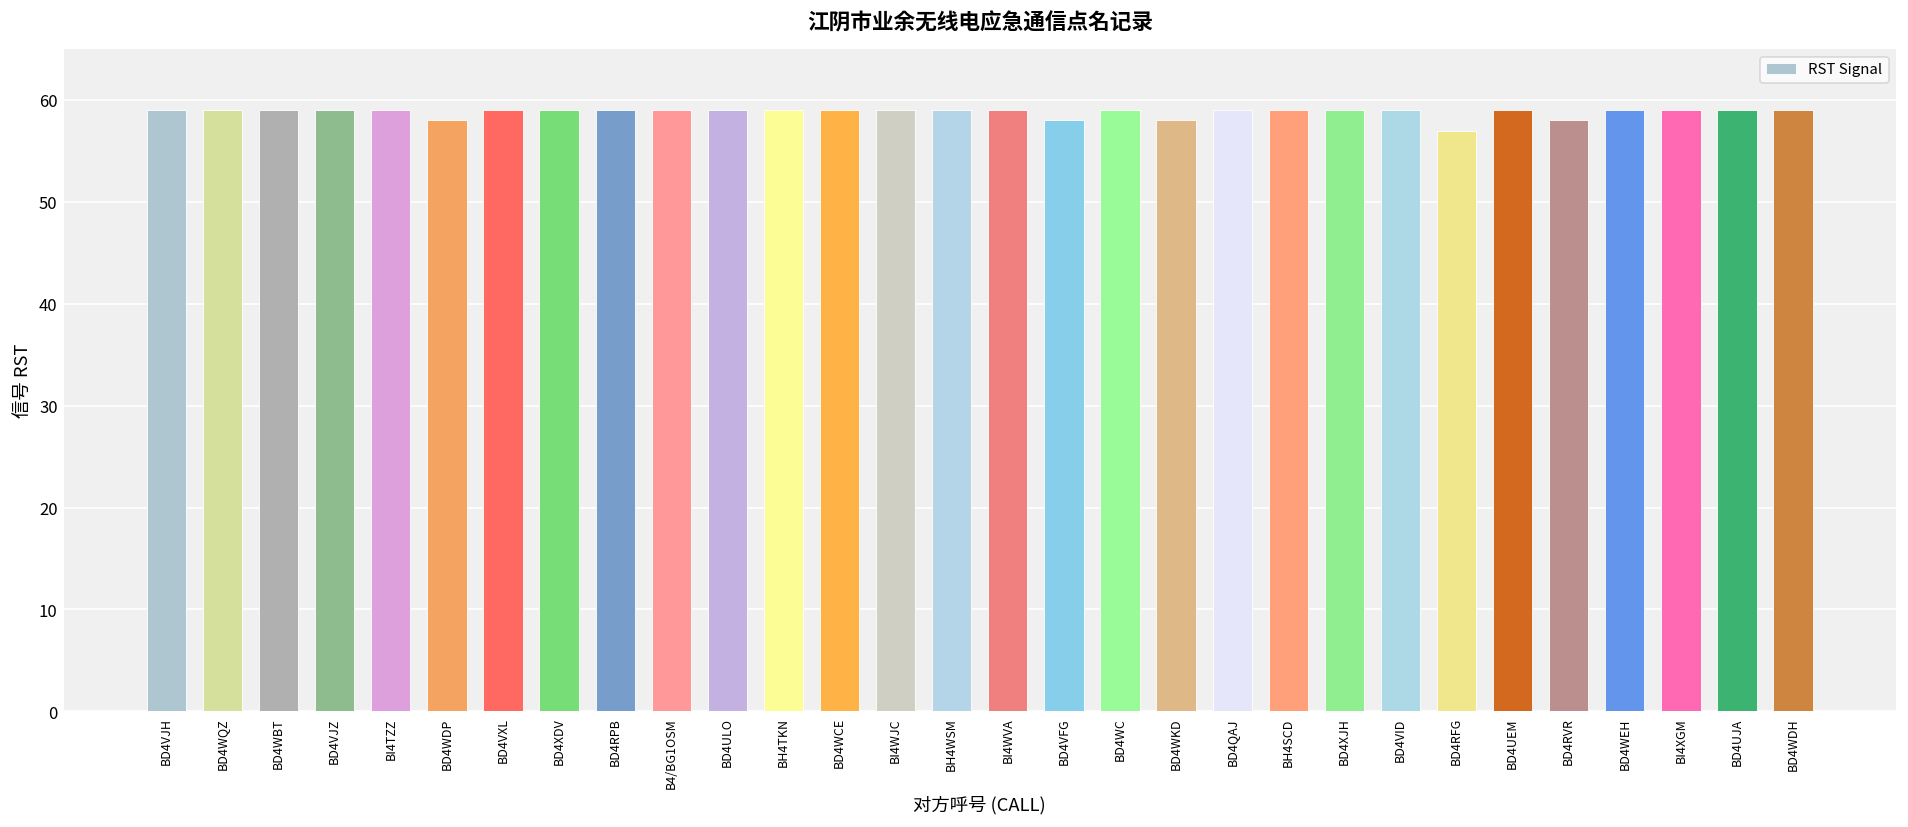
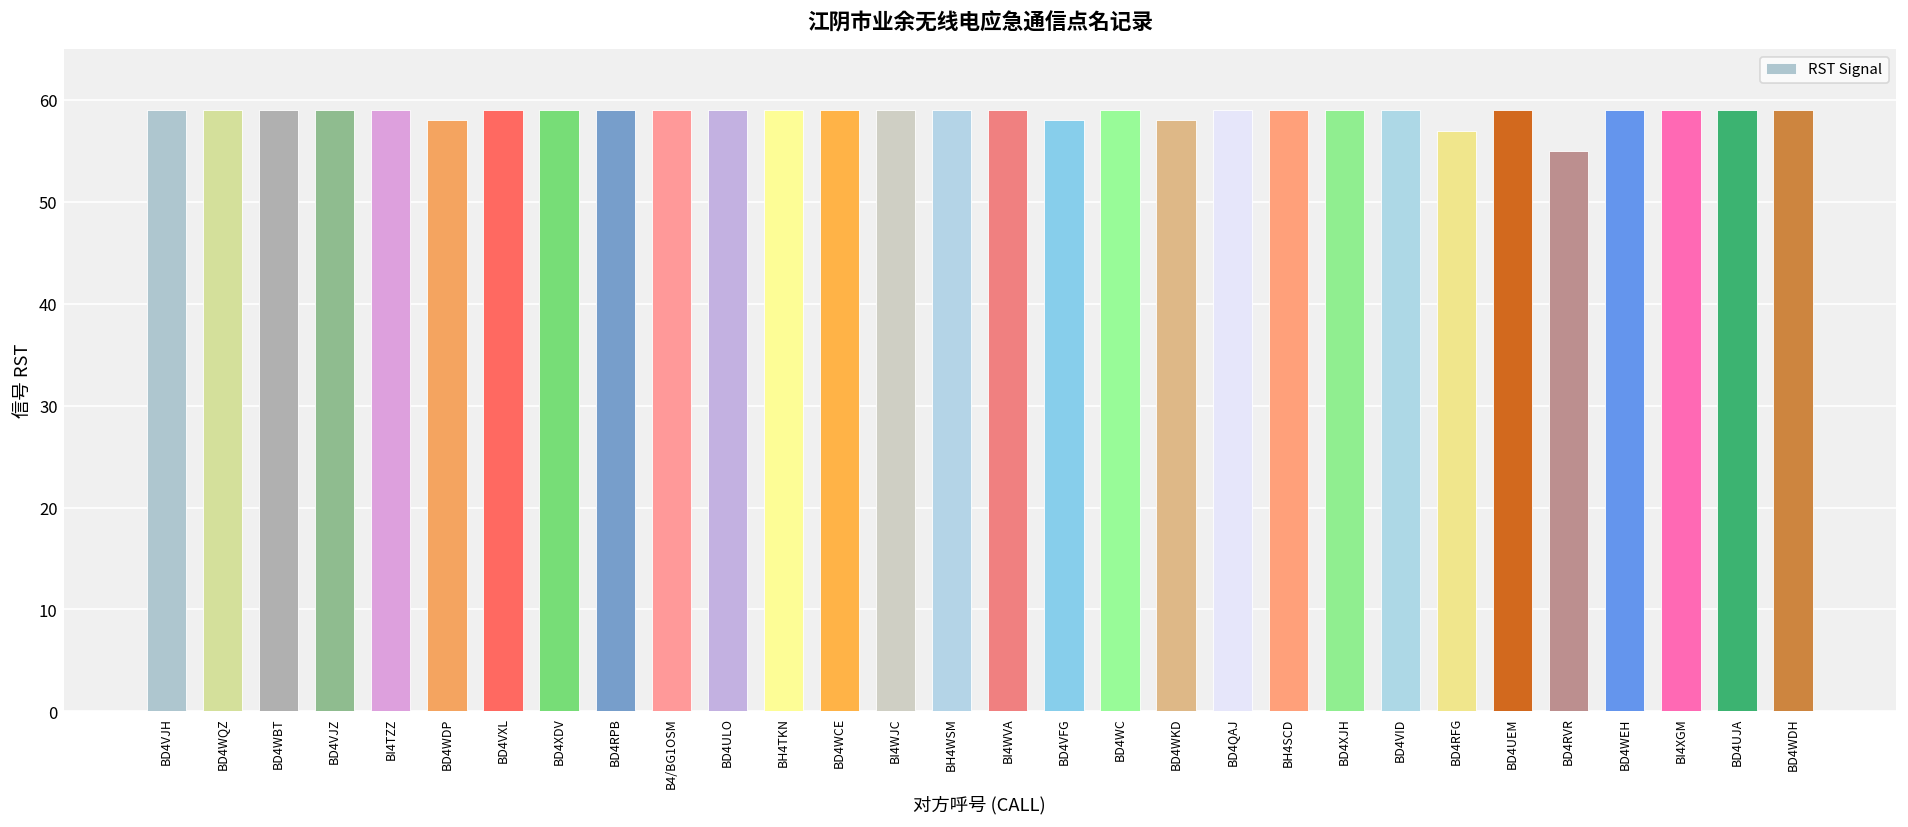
BD4RVR: 58 -> 55
